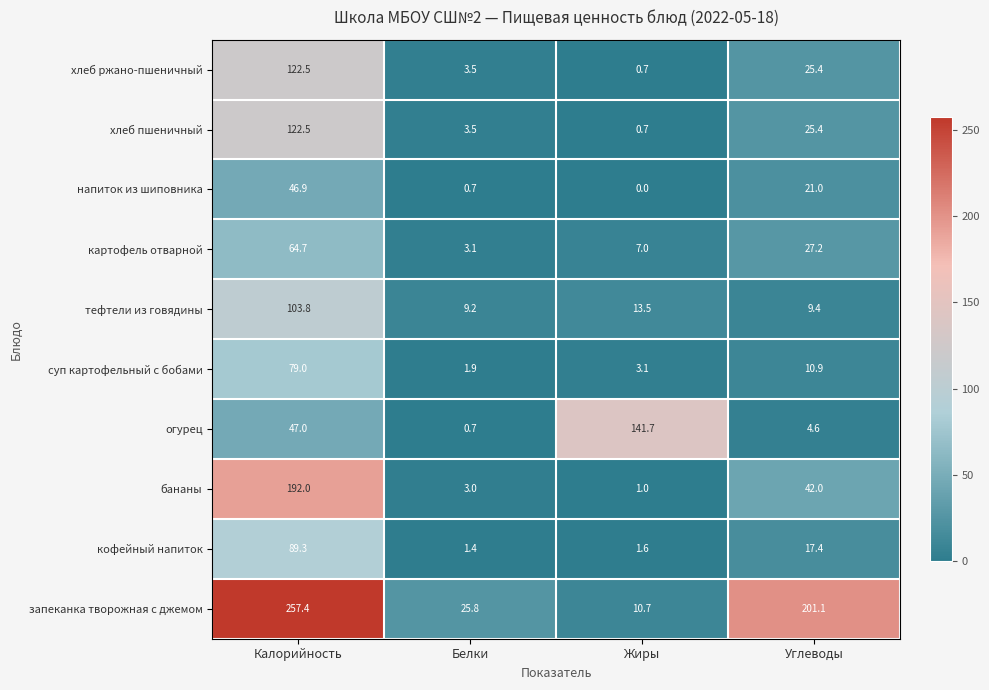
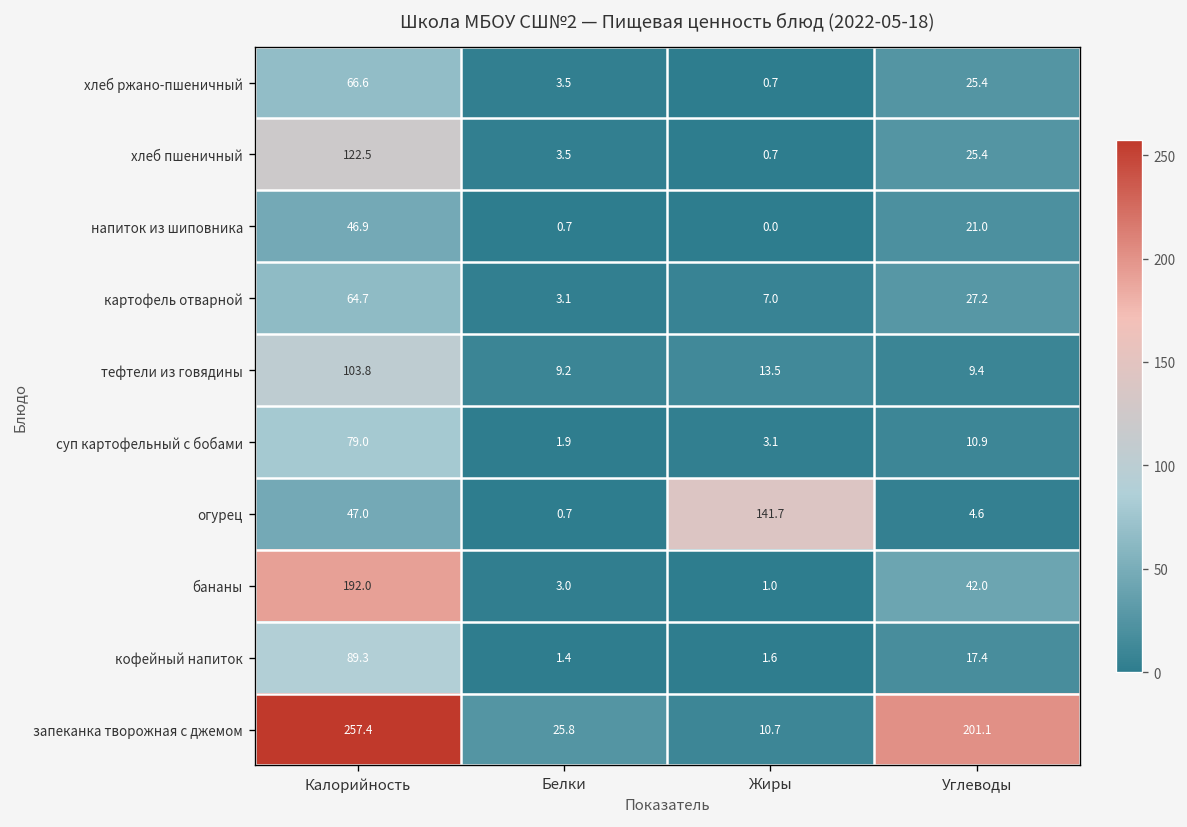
хлеб ржано-пшеничный, Калорийность: 122.5 -> 66.6
